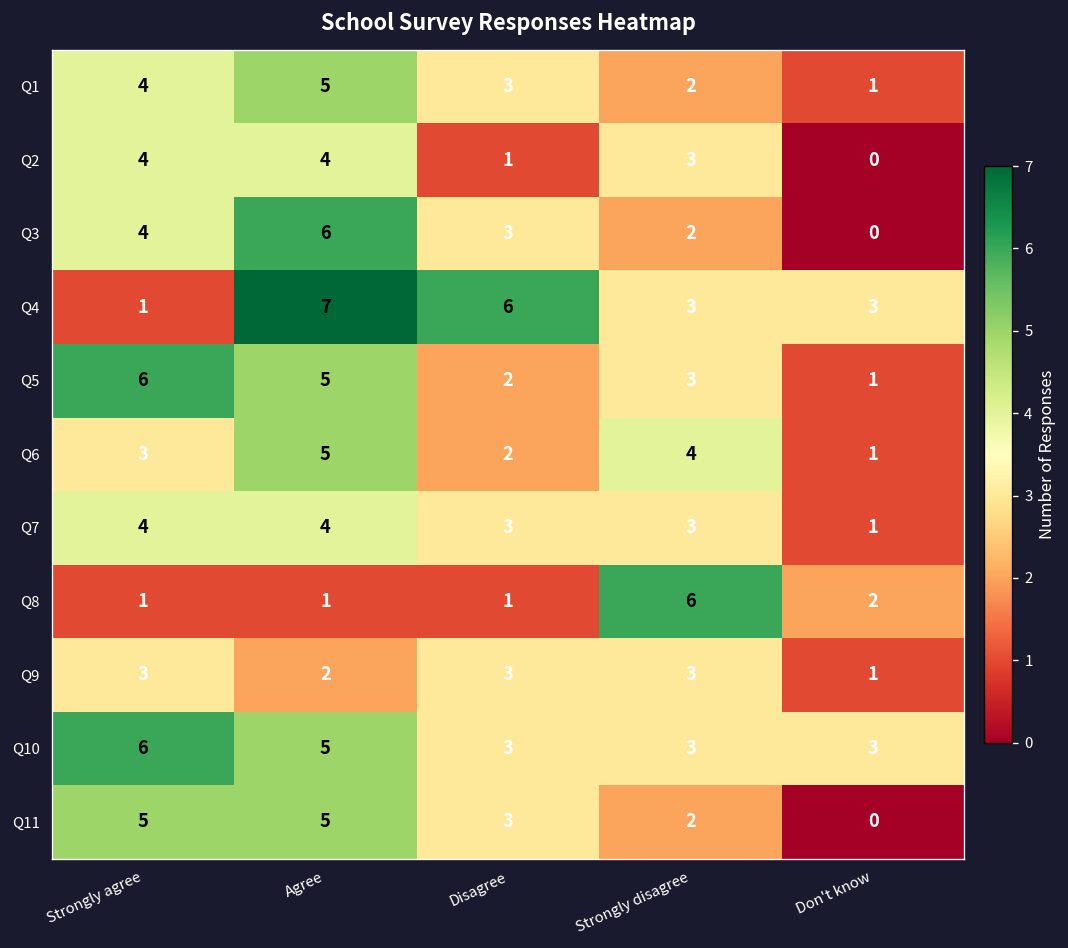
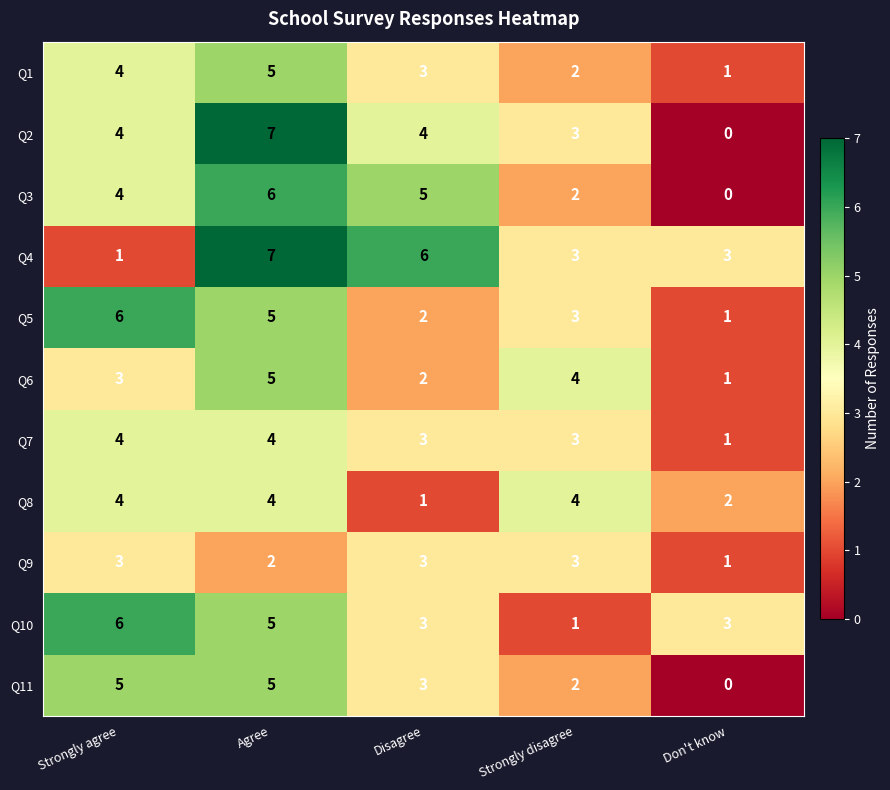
Q2, Agree: 4 -> 7
Q2, Disagree: 1 -> 4
Q3, Disagree: 3 -> 5
Q8, Strongly agree: 1 -> 4
Q8, Agree: 1 -> 4
Q8, Strongly disagree: 6 -> 4
Q10, Strongly disagree: 3 -> 1
